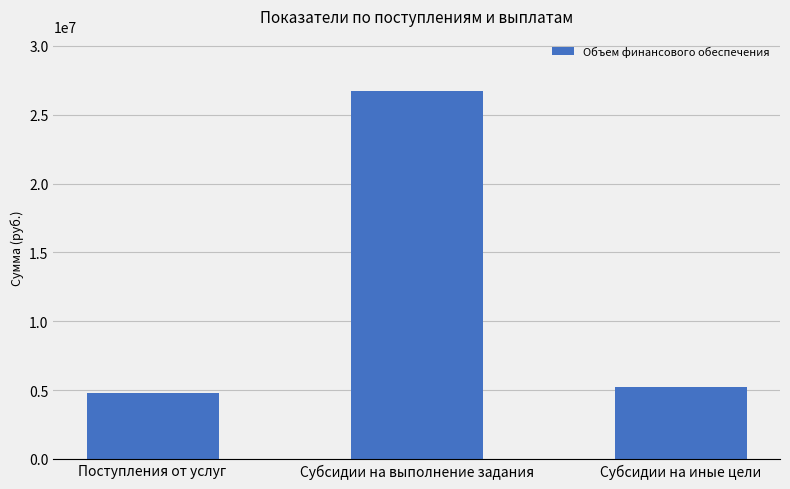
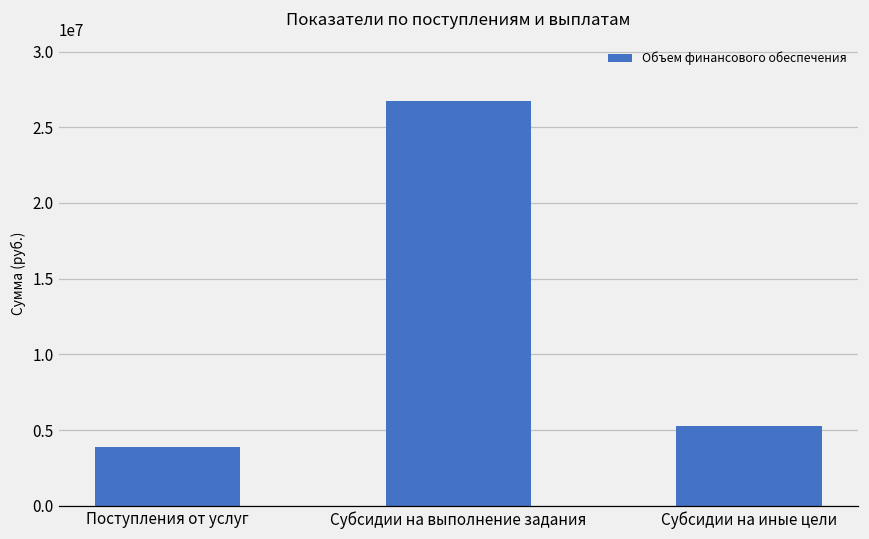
Поступления от услуг: 4800000 -> 3900000
